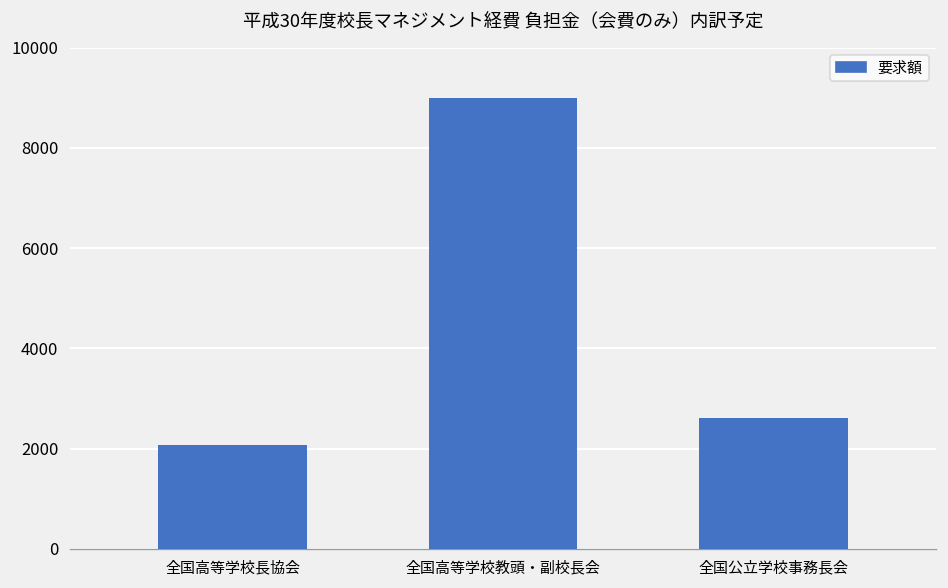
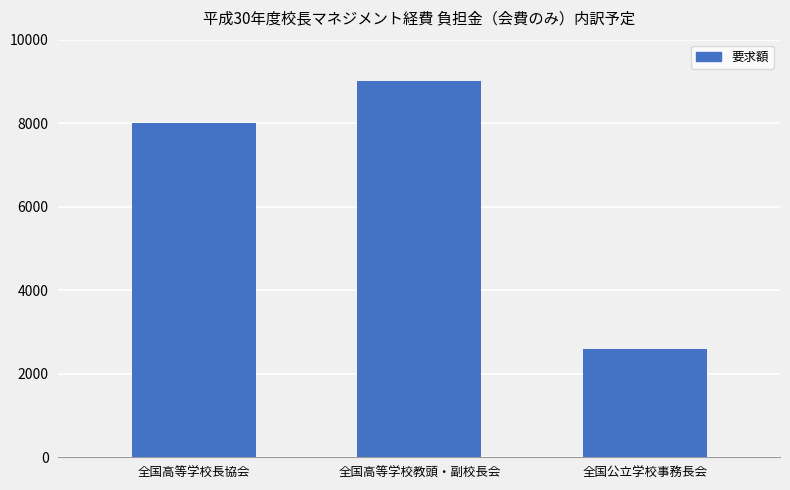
全国高等学校長協会: 2100 -> 8000
